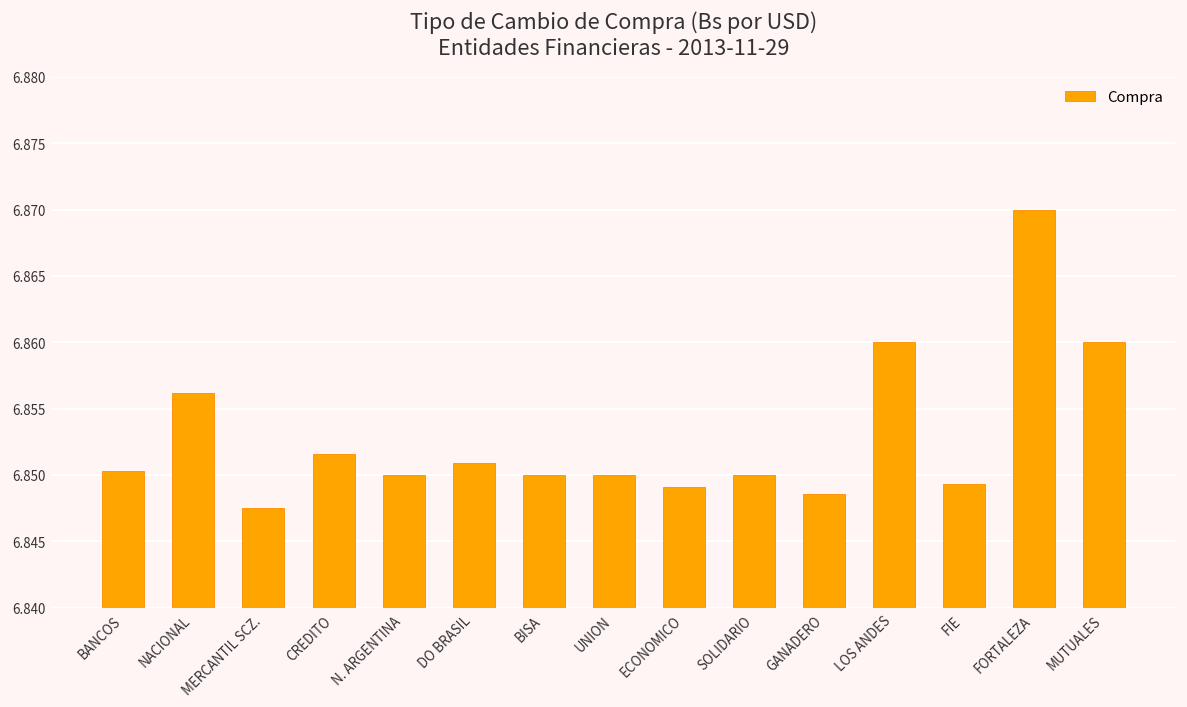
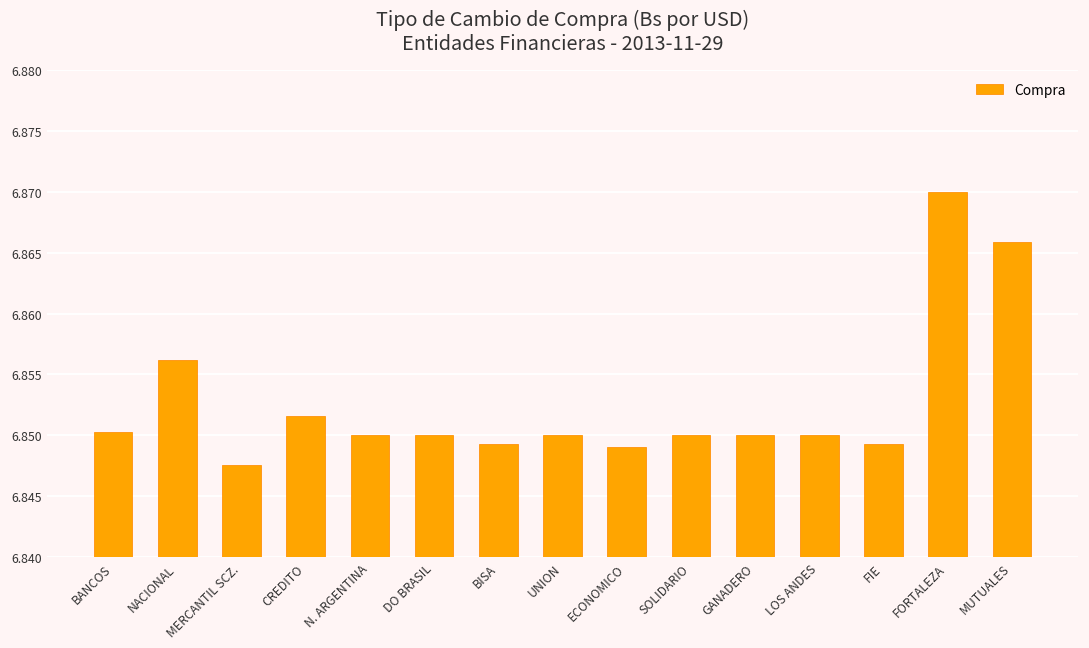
DO BRASIL: 6.8509 -> 6.8500
BISA: 6.8500 -> 6.8492
GANADERO: 6.8486 -> 6.8500
LOS ANDES: 6.86 -> 6.85
MUTUALES: 6.8600 -> 6.8659
